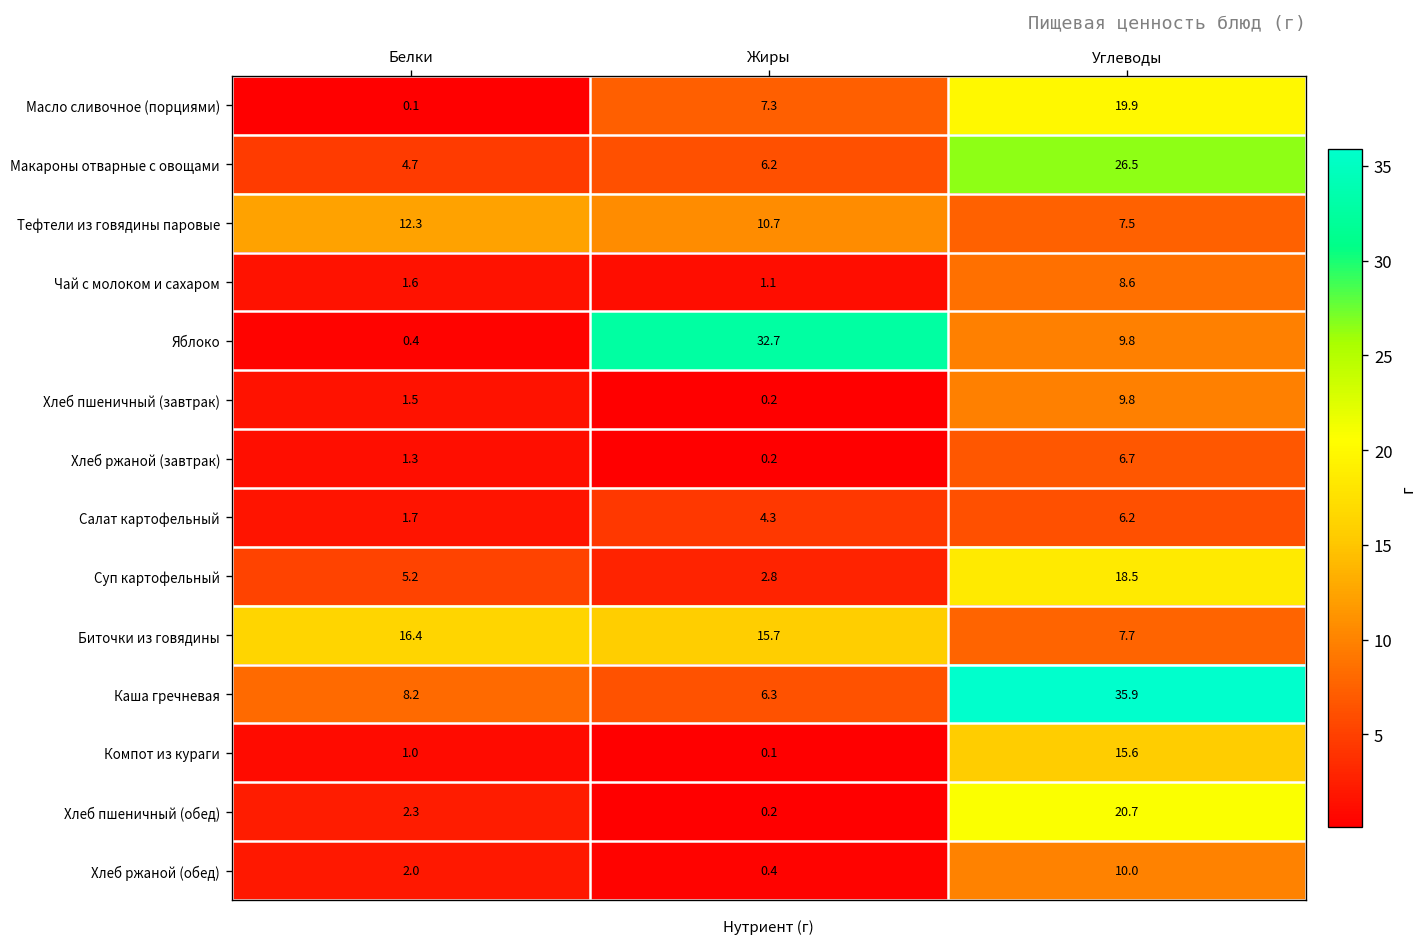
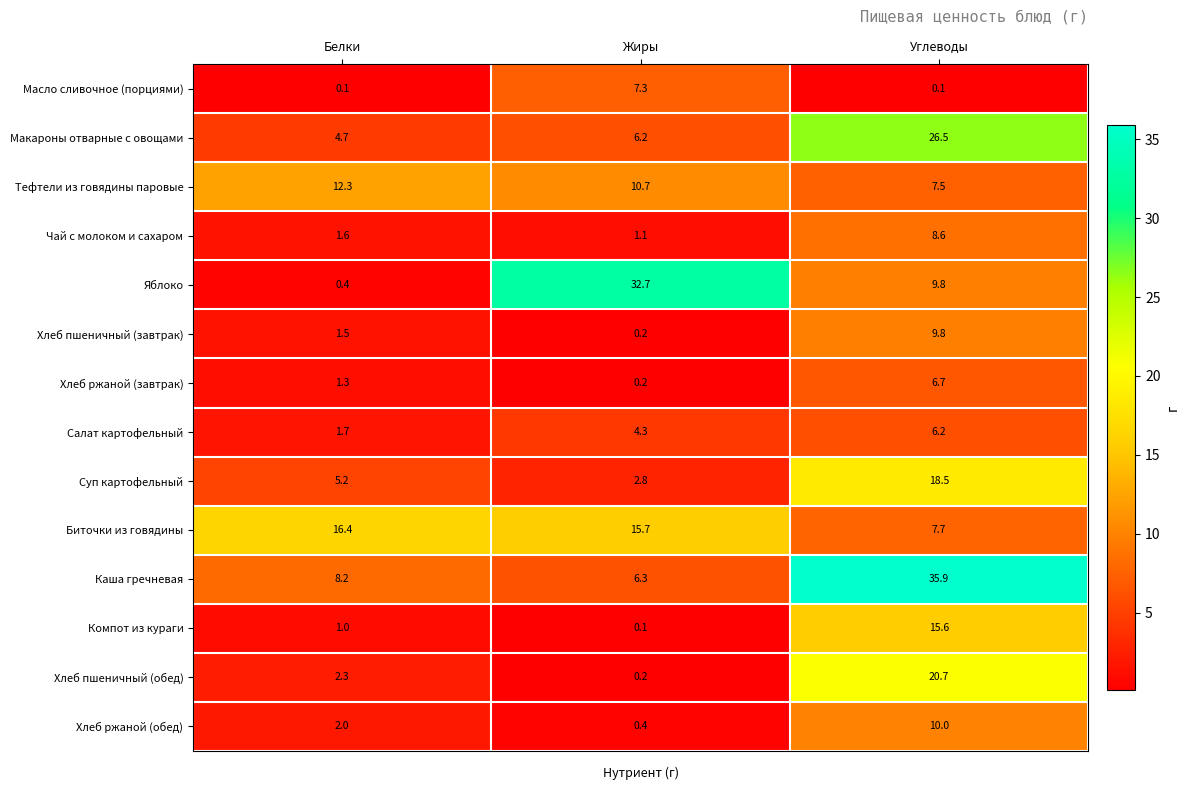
Масло сливочное (порциями), Углеводы: 19.9 -> 0.1
